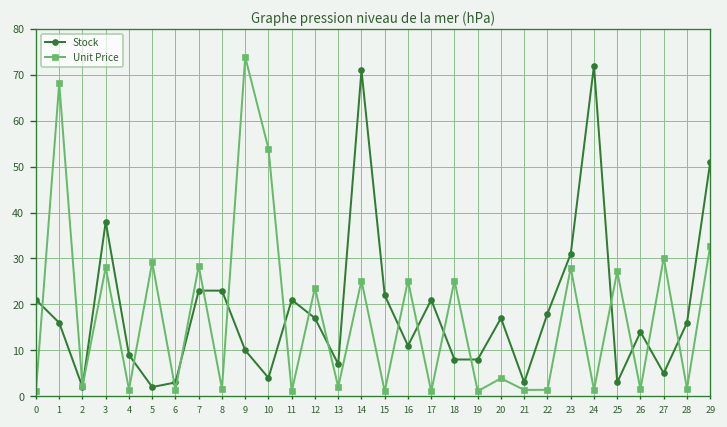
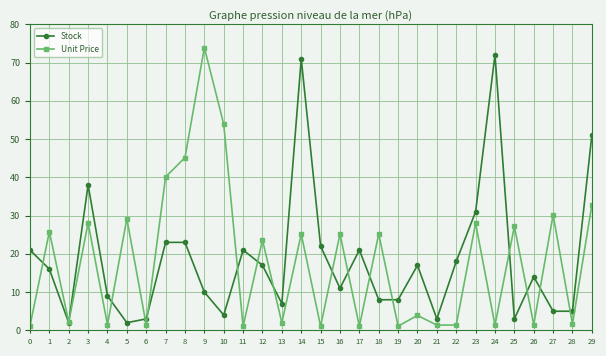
Unit Price, 1: 68 -> 26
Unit Price, 7: 28 -> 40
Unit Price, 8: 2 -> 45
Stock, 28: 16 -> 5
